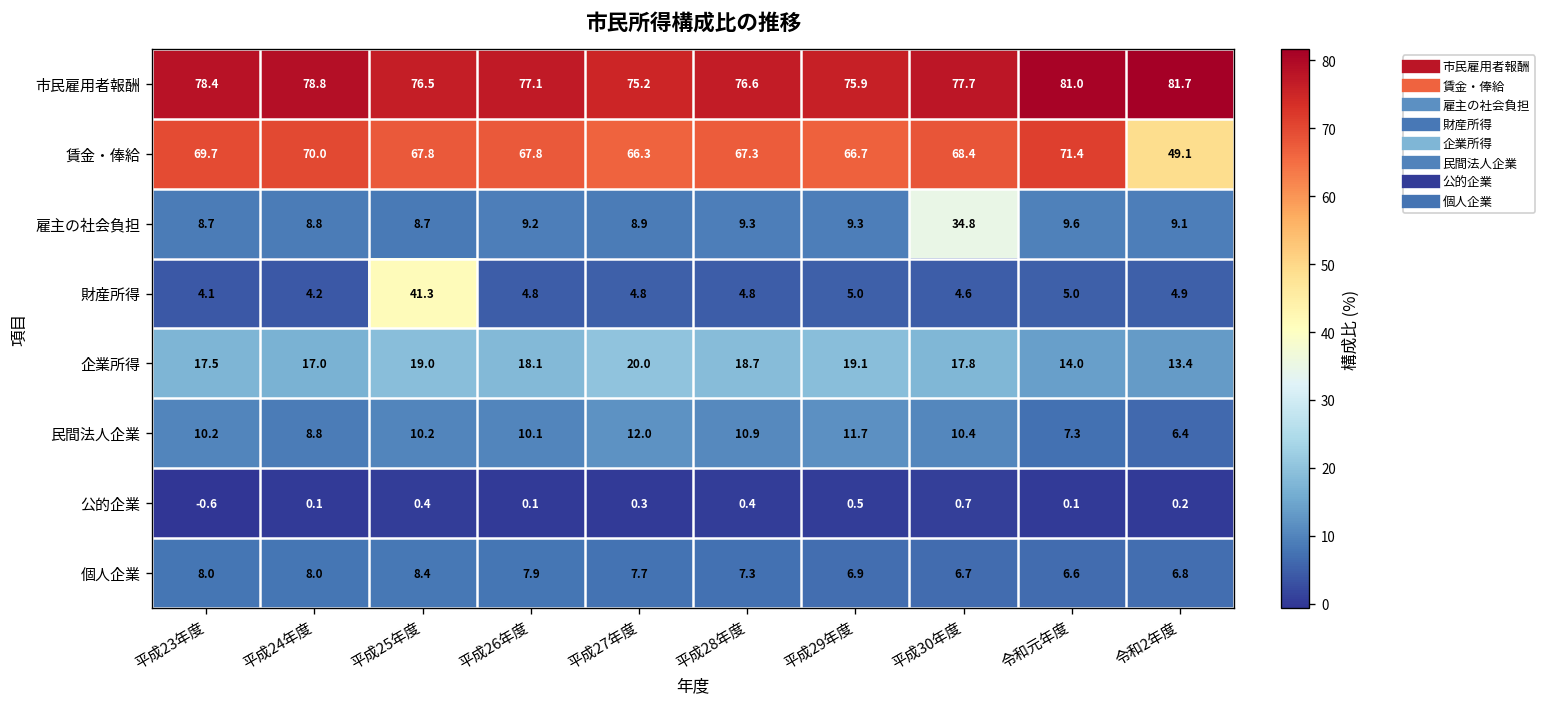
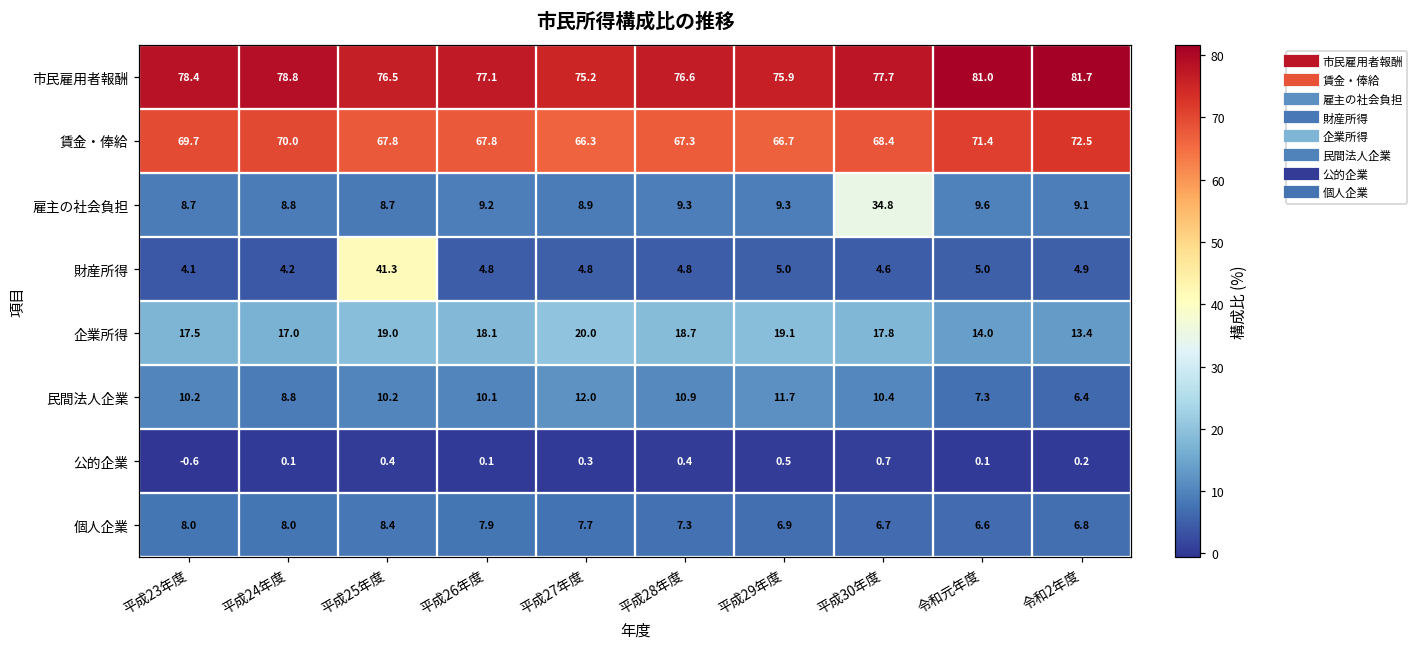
賃金・俸給, 令和2年度: 49.1 -> 72.5
